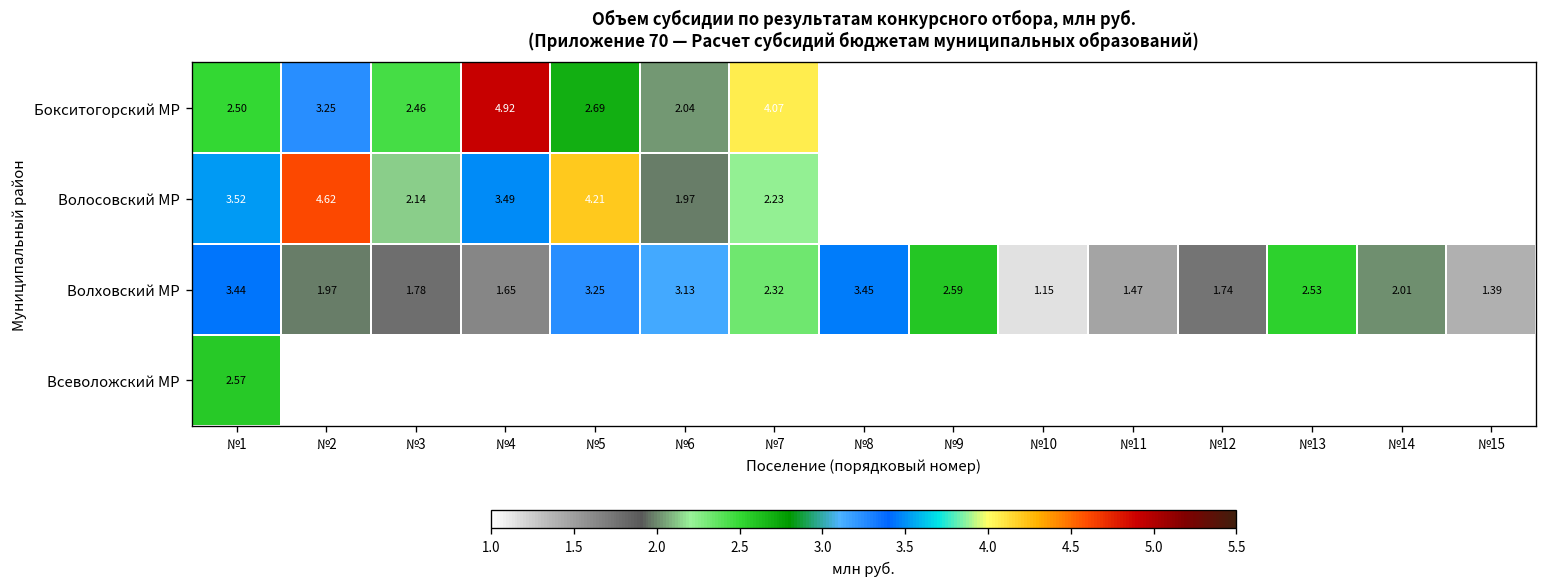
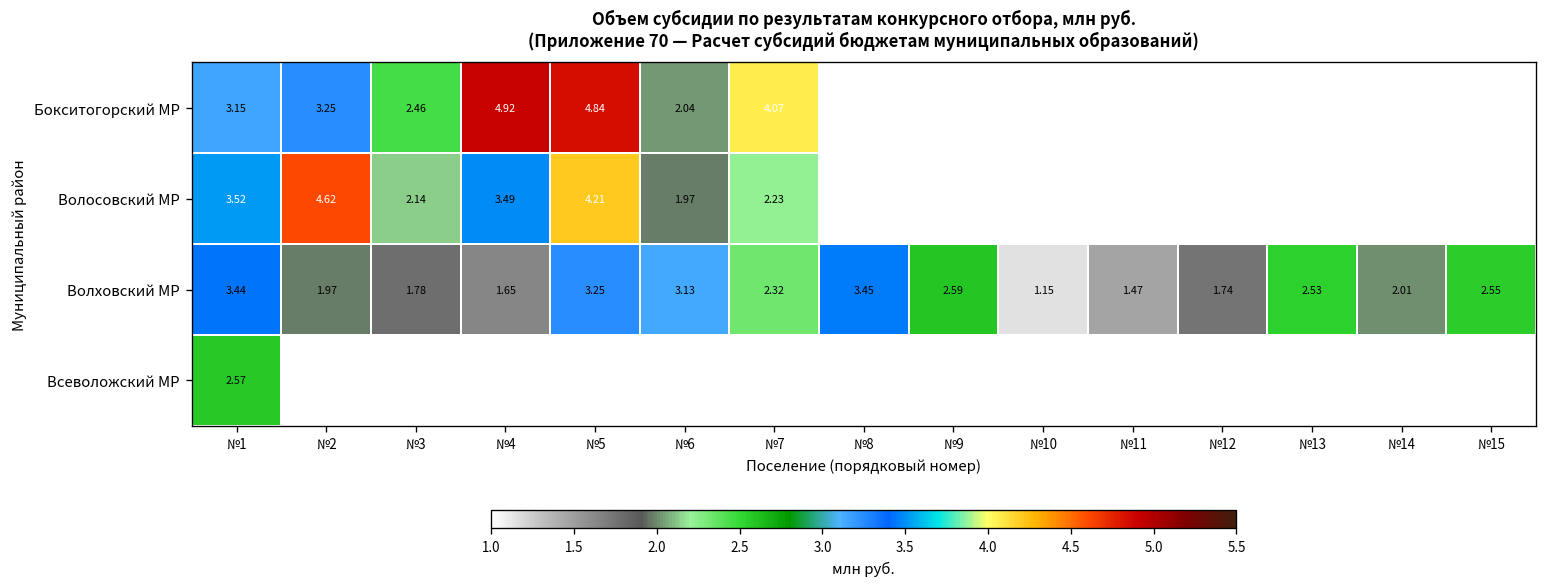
Бокситогорский МР, №1: 2.50 -> 3.15
Бокситогорский МР, №5: 2.69 -> 4.84
Волховский МР, №15: 1.39 -> 2.55
